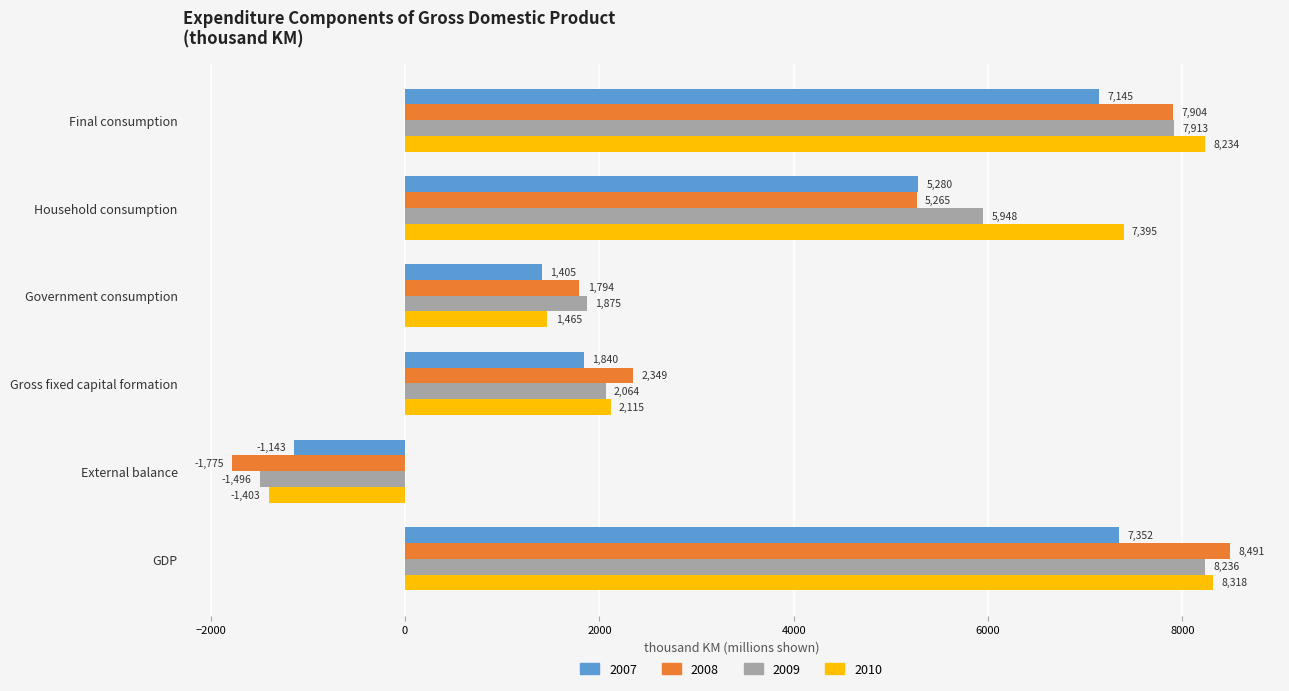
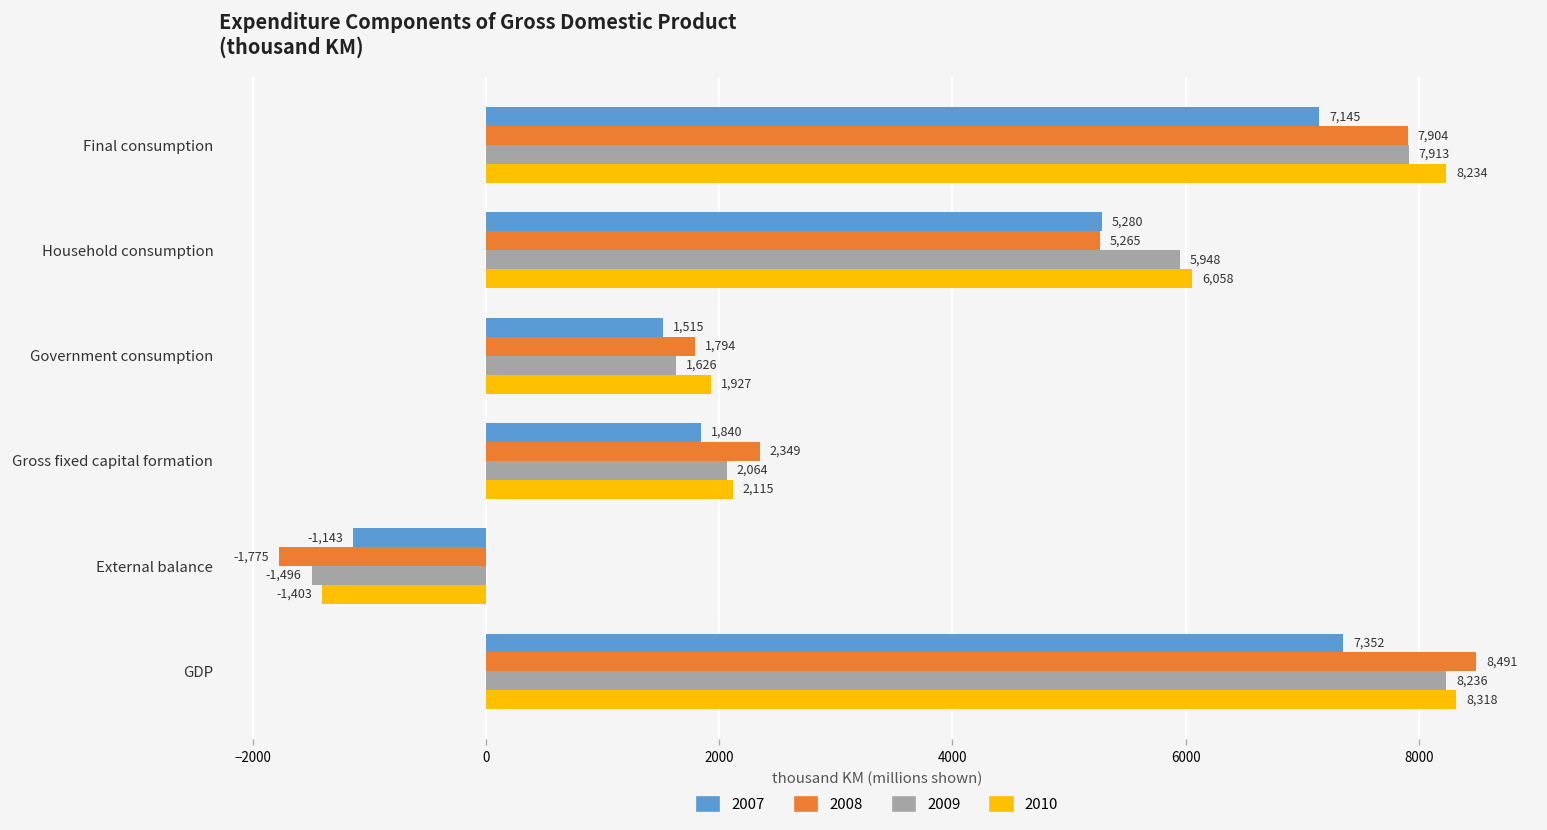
2010, Household consumption: 7,395 -> 6,058
2007, Government consumption: 1,405 -> 1,515
2009, Government consumption: 1,875 -> 1,626
2010, Government consumption: 1,465 -> 1,927
